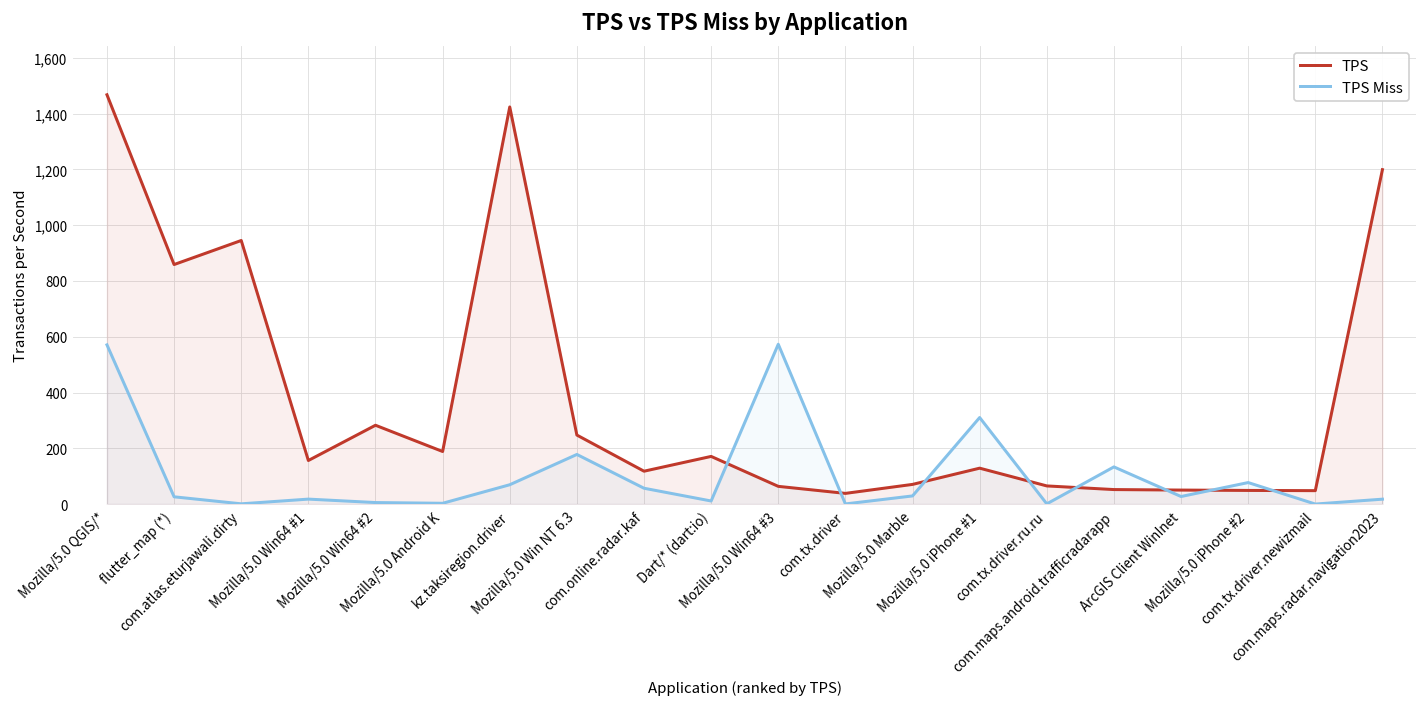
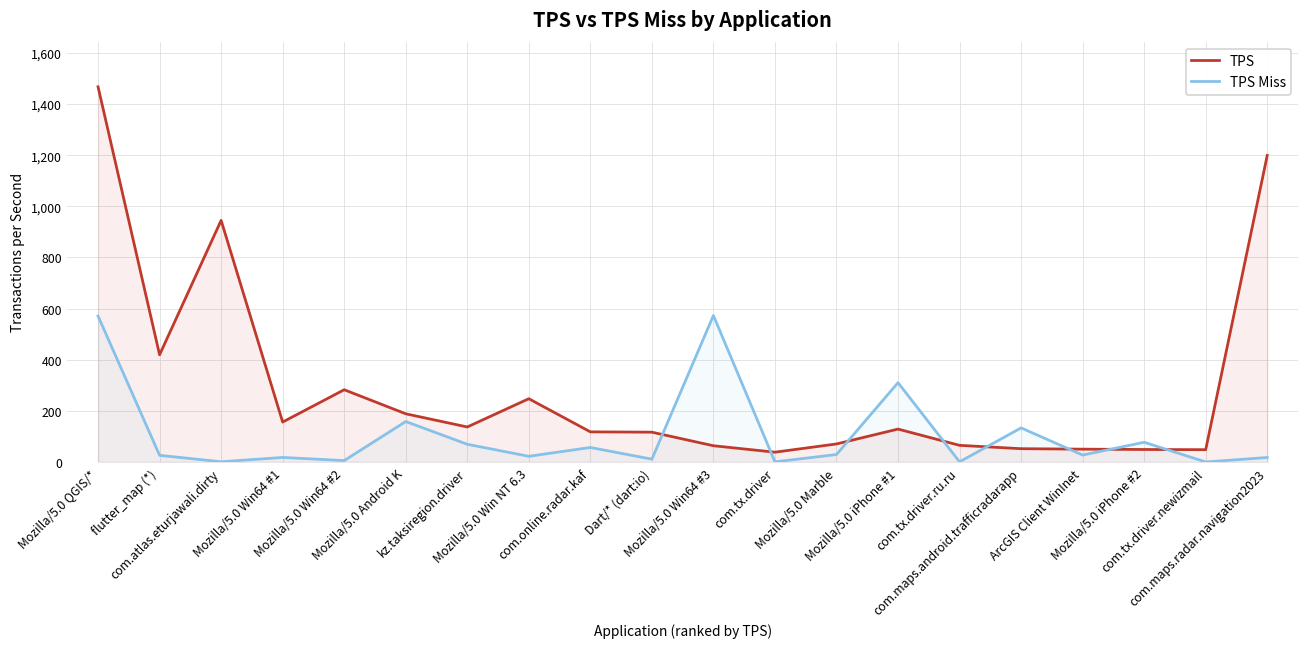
TPS, flutter_map (*): 860 -> 420
TPS Miss, Mozilla/5.0 Android K: 0 -> 160
TPS, kz.taksiregion.driver: 1,420 -> 140
TPS Miss, Mozilla/5.0 Win NT 6.3: 180 -> 20
TPS, Dart/* (dart:io): 170 -> 120
